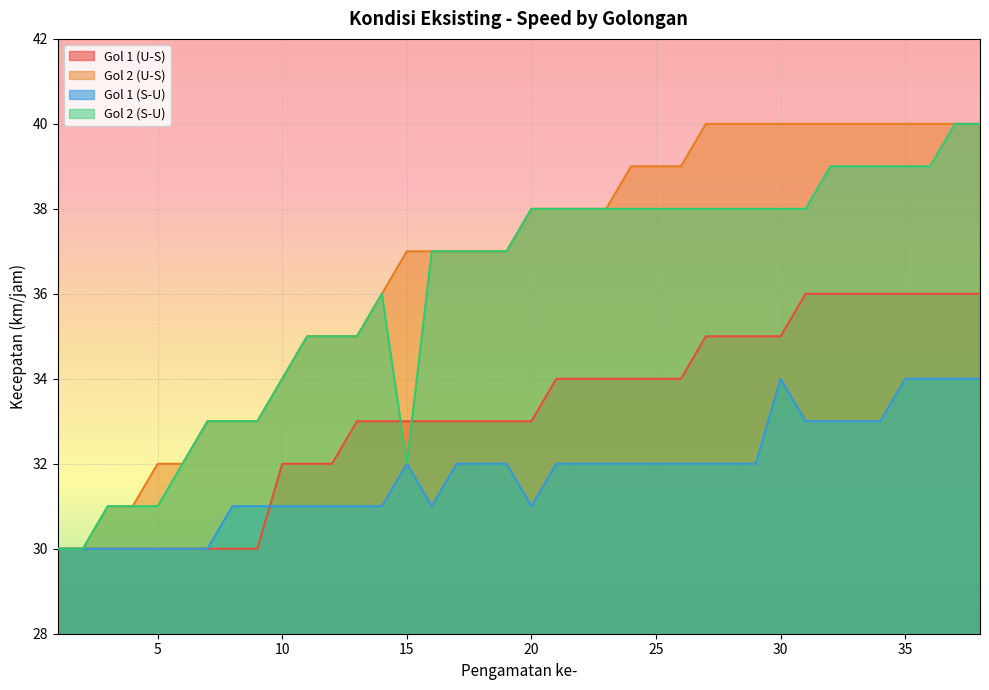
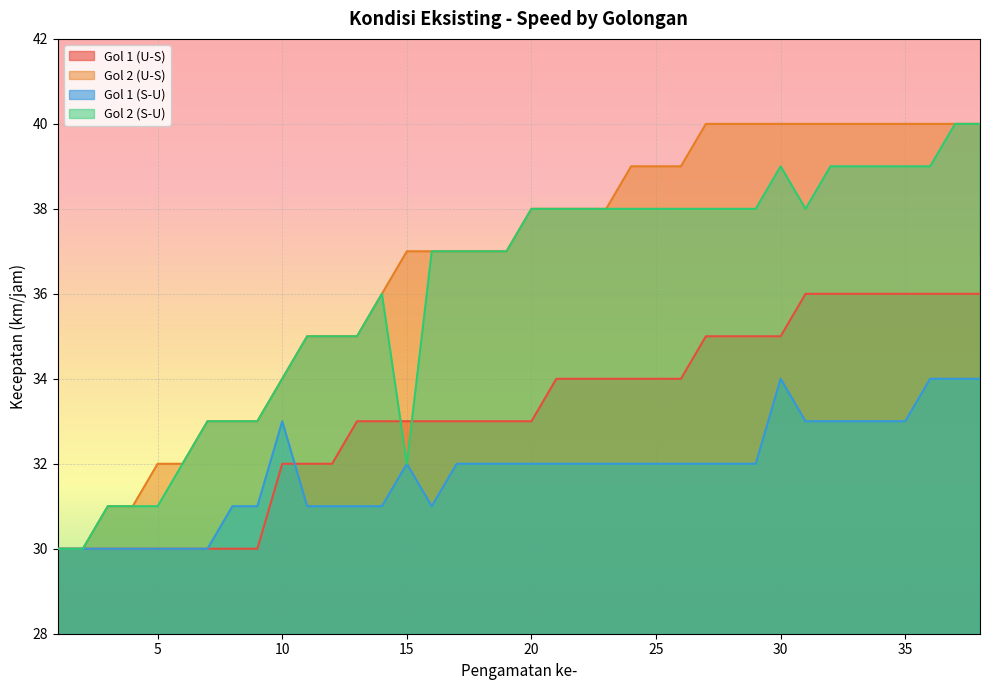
Gol 1 (S-U), 10: 31 -> 33
Gol 1 (S-U), 20: 31 -> 32
Gol 2 (S-U), 30: 38 -> 39
Gol 1 (S-U), 35: 34 -> 33
